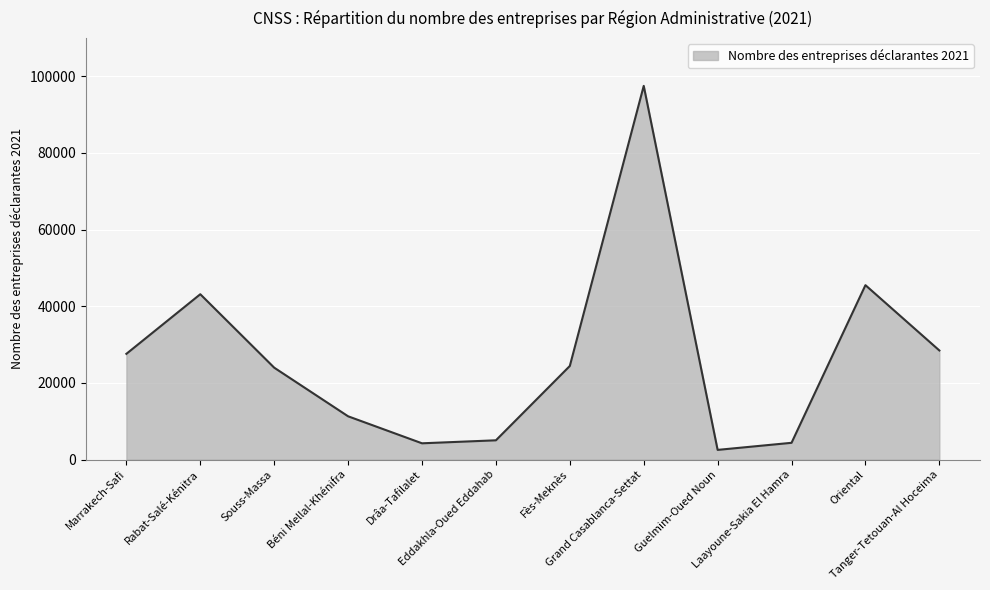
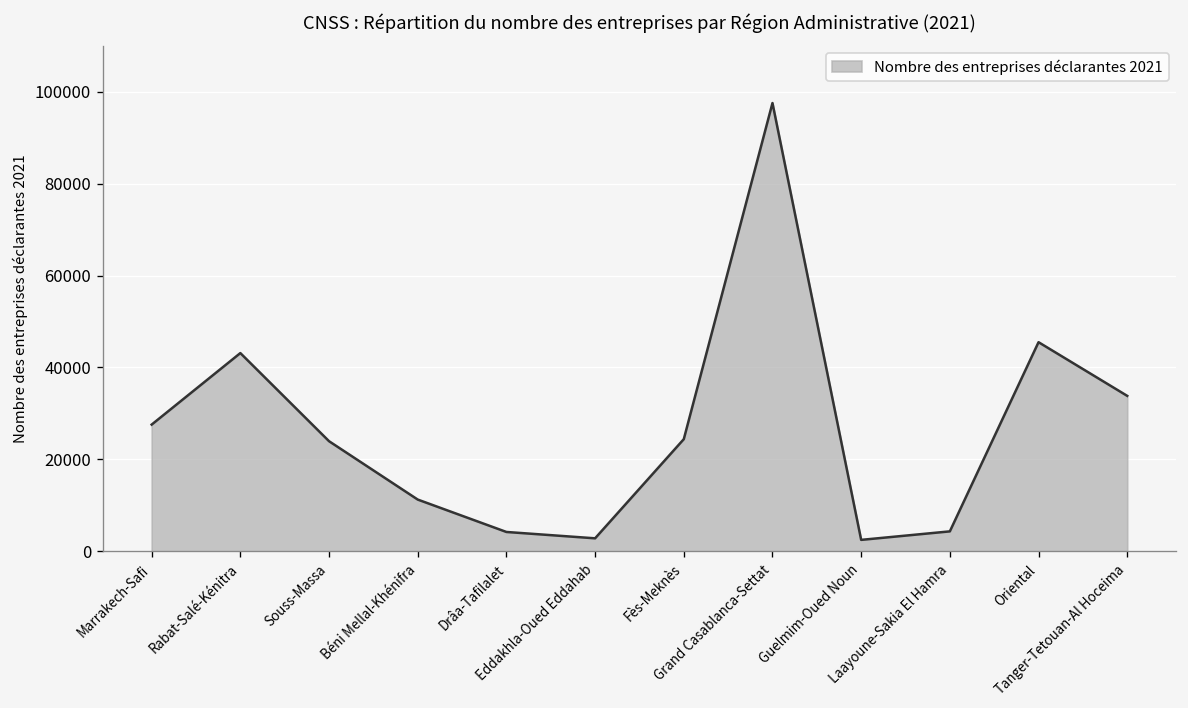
Eddakhla-Oued Eddahab: 5000 -> 3000
Tanger-Tetouan-Al Hoceima: 28000 -> 34000
